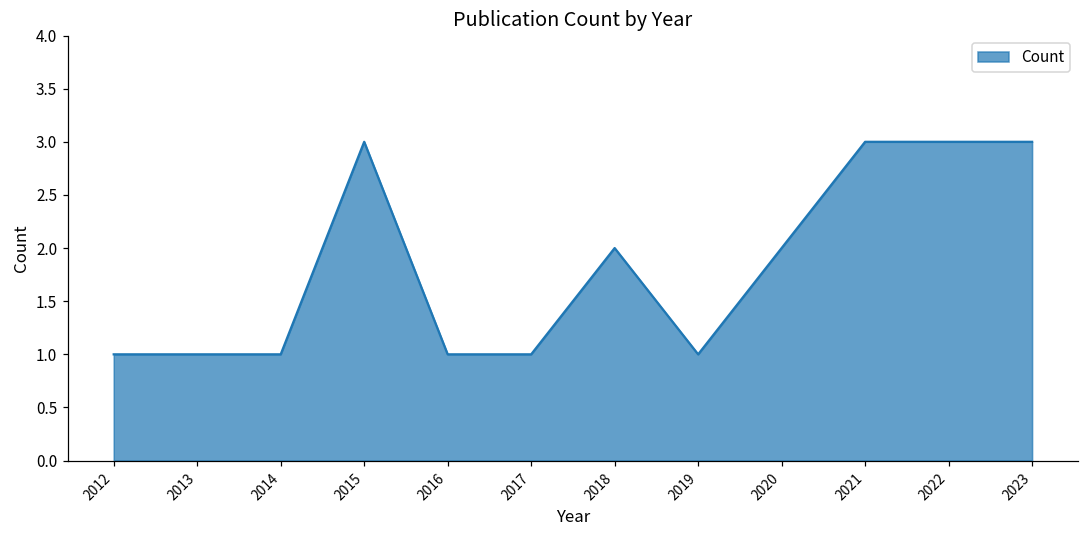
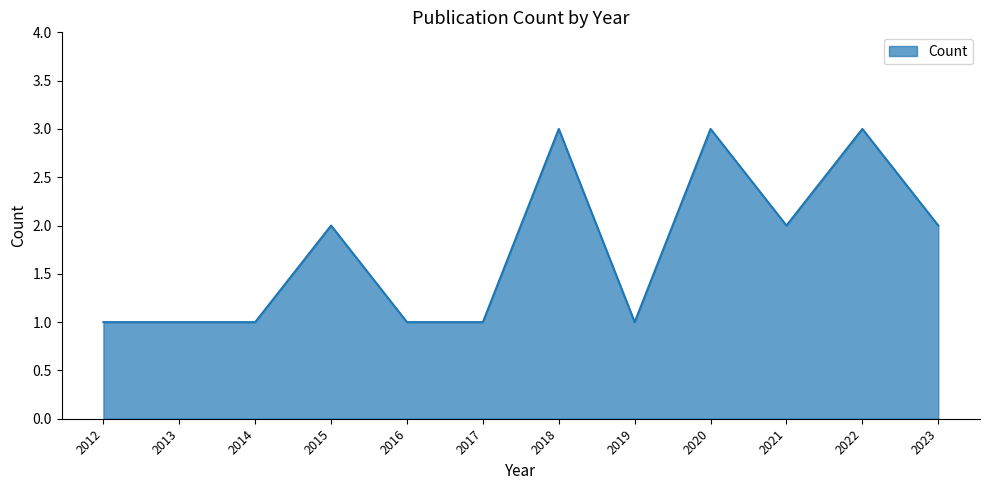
2015: 3 -> 2
2018: 2 -> 3
2020: 2 -> 3
2021: 3 -> 2
2023: 3 -> 2
